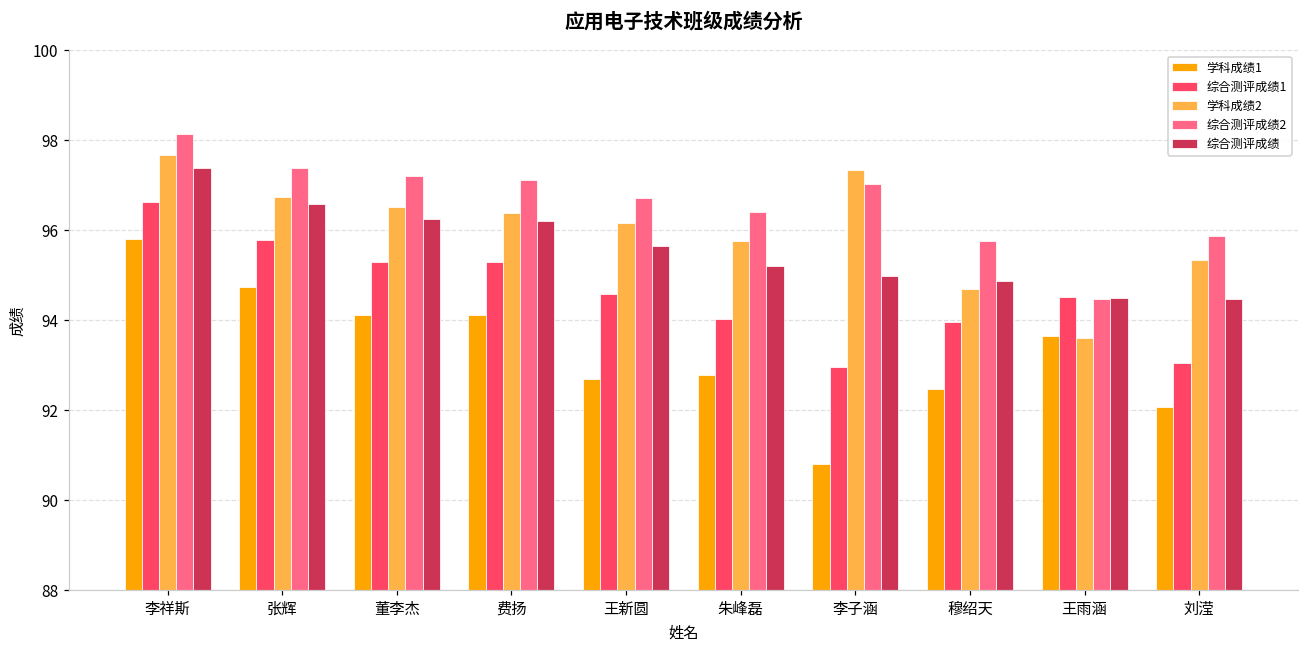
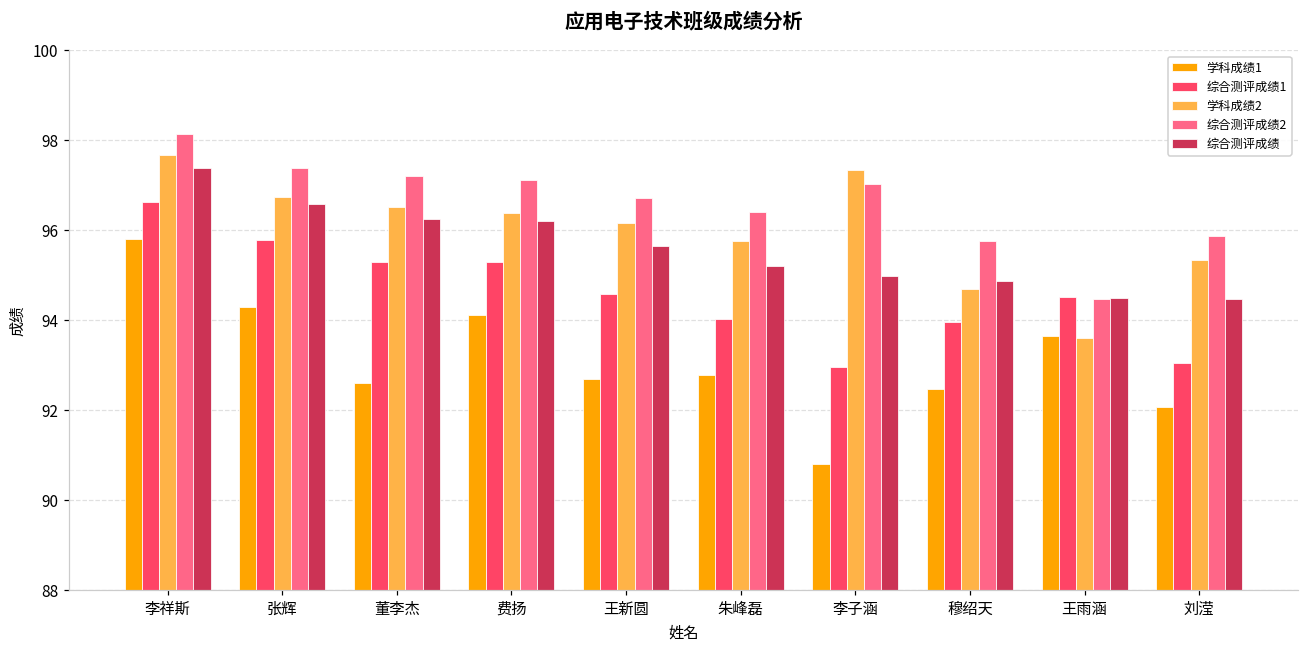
学科成绩1, 张辉: 94.7 -> 94.3
学科成绩1, 董李杰: 94.1 -> 92.6
